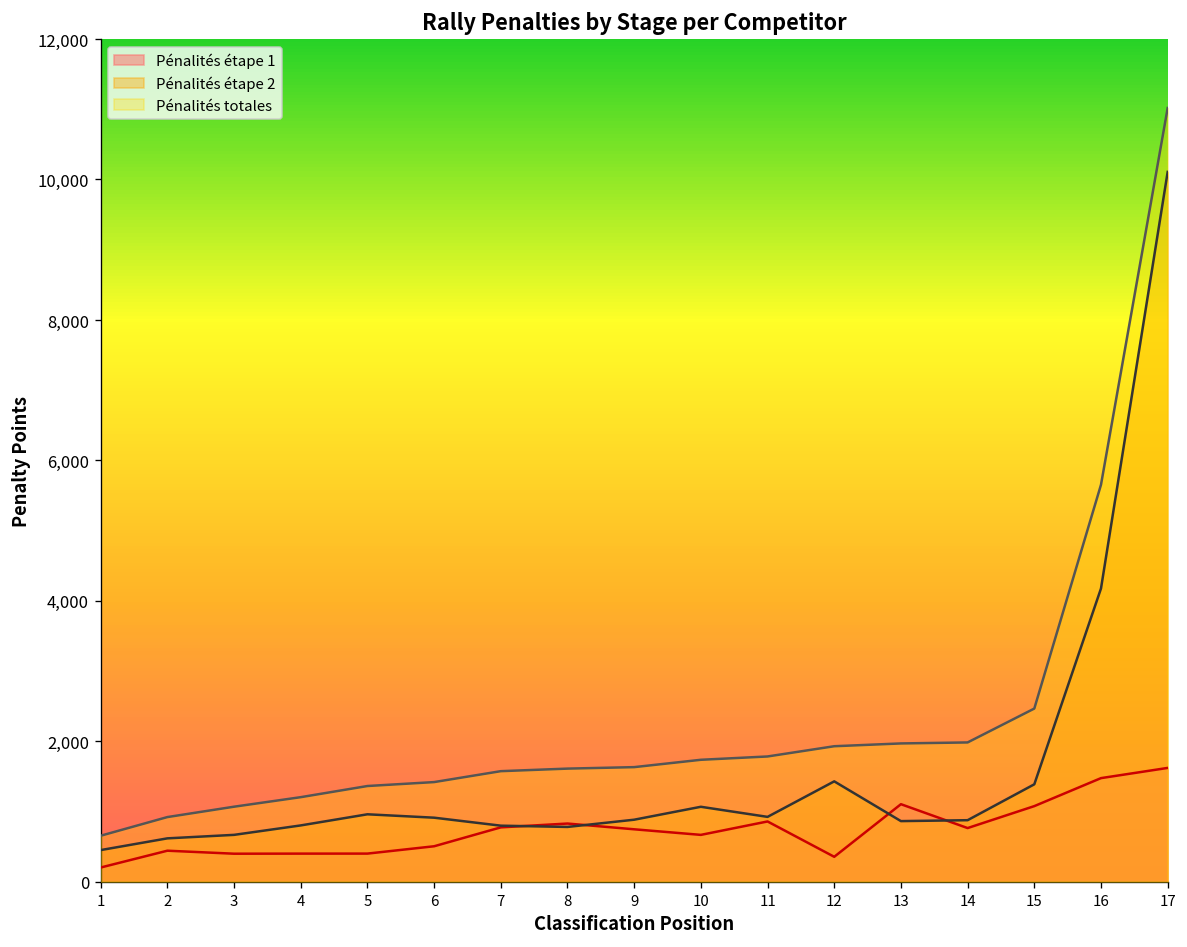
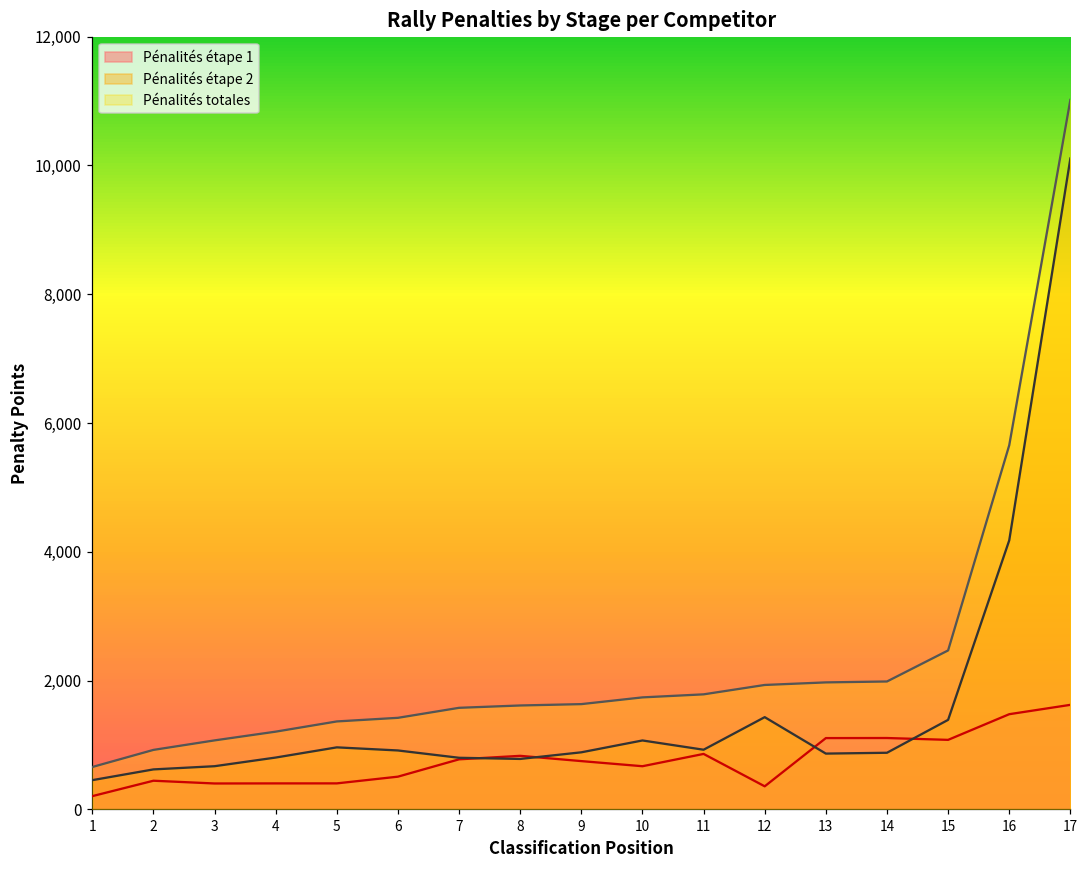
Pénalités étape 1, 14: 800 -> 1,100
